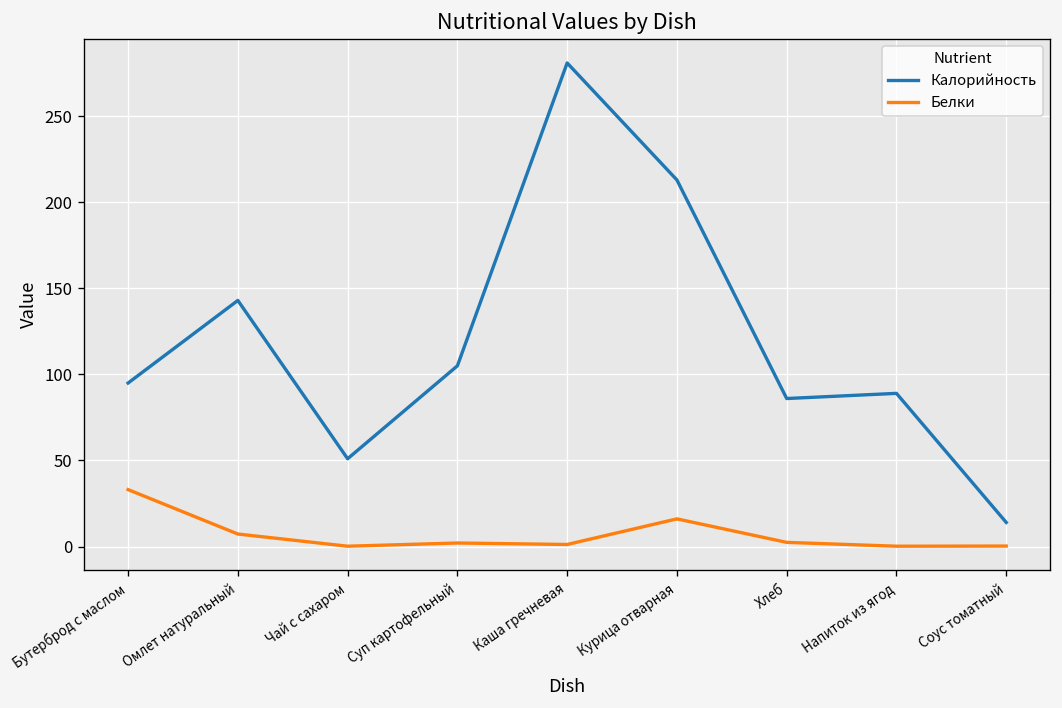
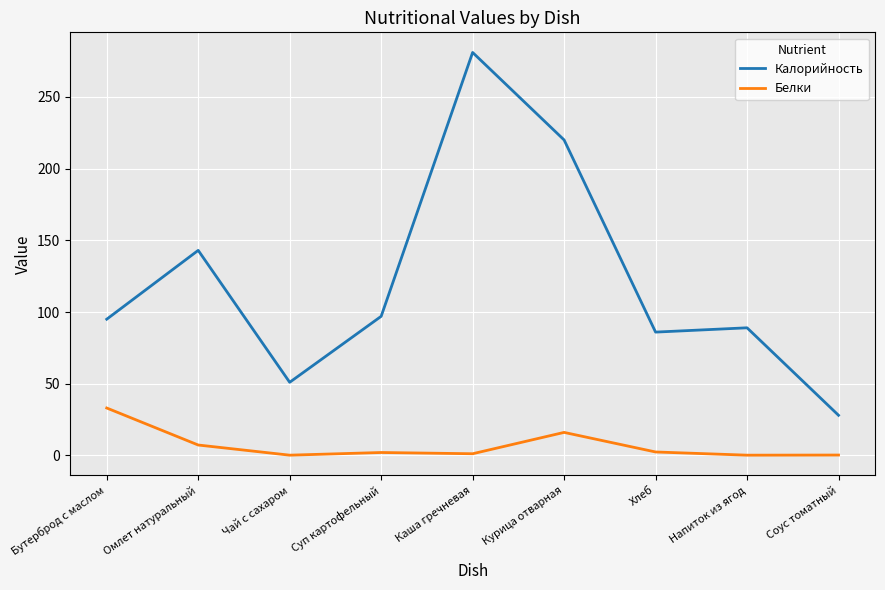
Калорийность, Суп картофельный: 105 -> 97
Калорийность, Курица отварная: 213 -> 220
Калорийность, Соус томатный: 14 -> 28
